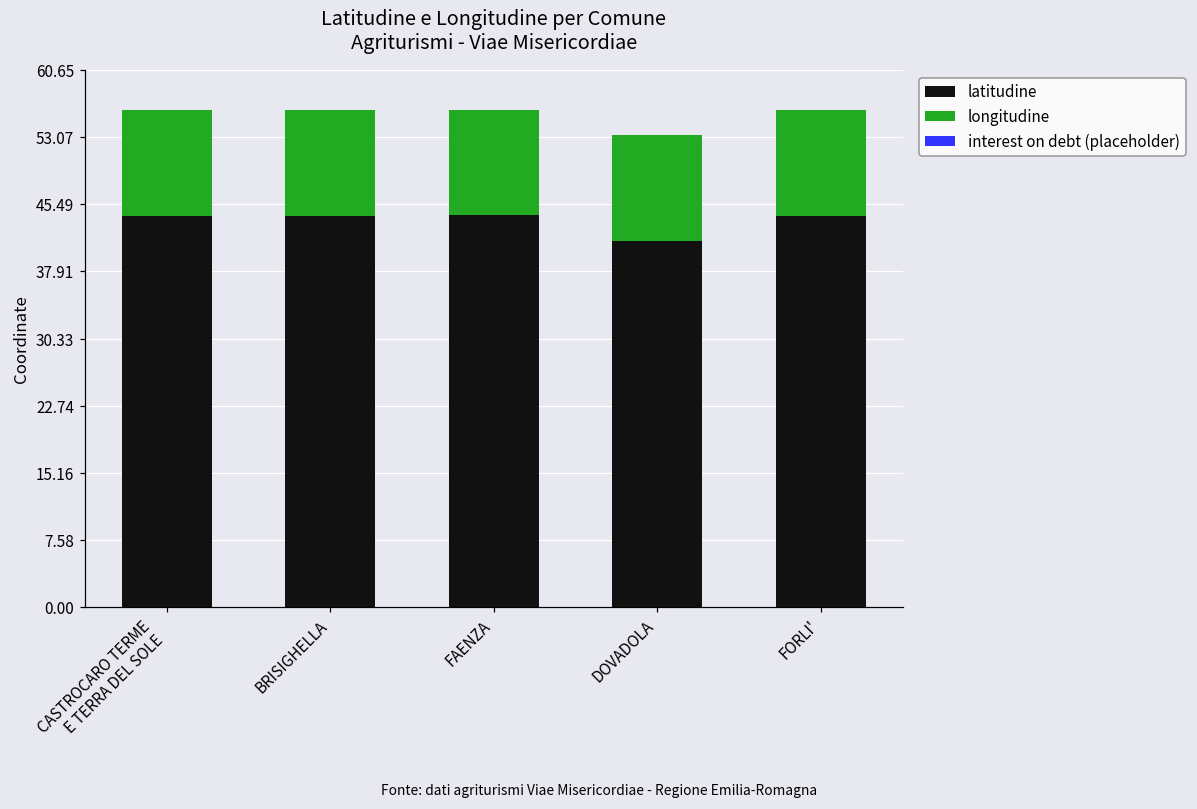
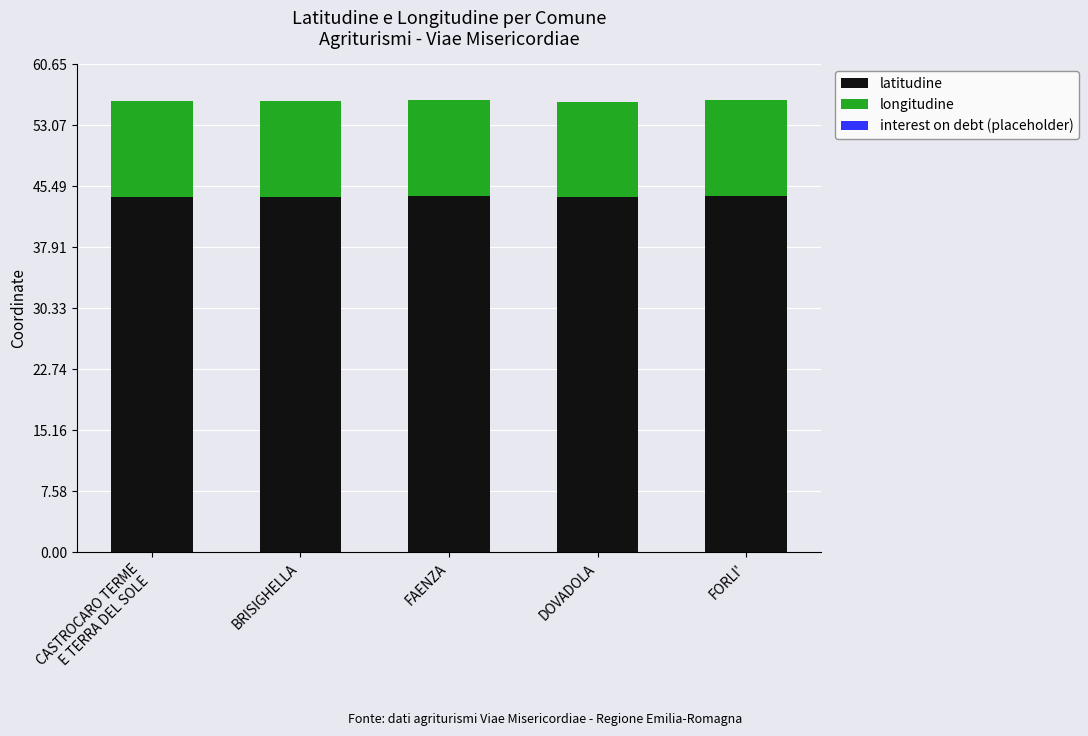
latitudine, DOVADOLA: 41 -> 44
